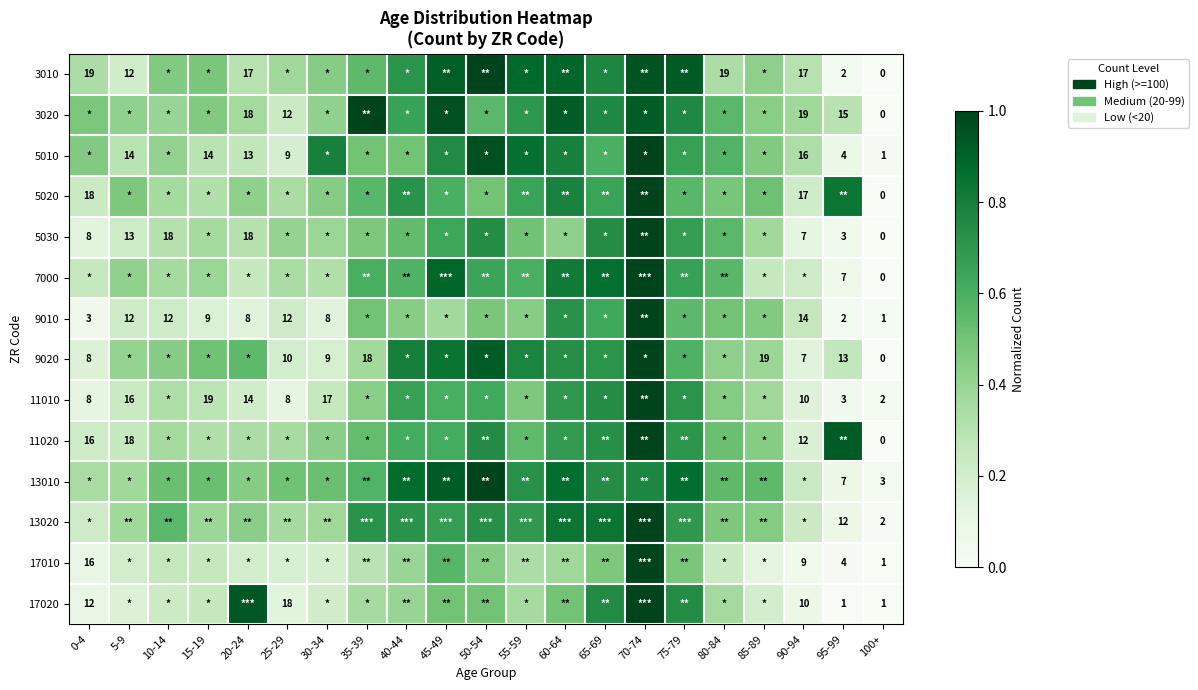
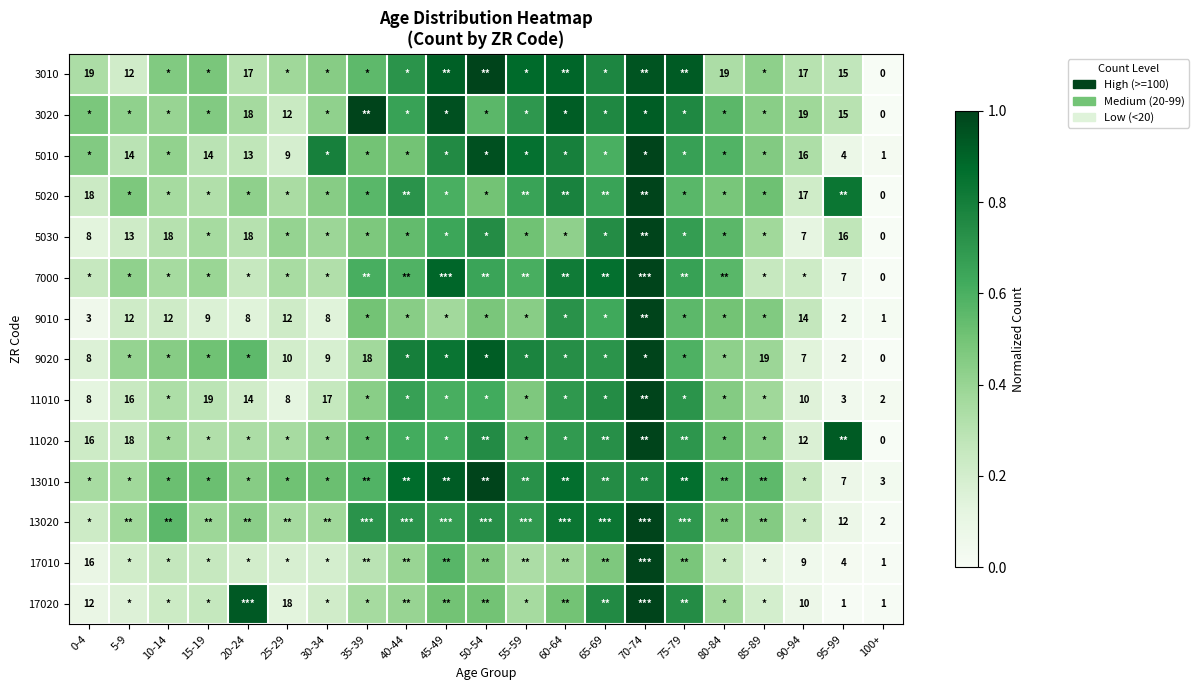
3010, 95-99: 2 -> 15
5030, 95-99: 3 -> 16
9020, 95-99: 13 -> 2
